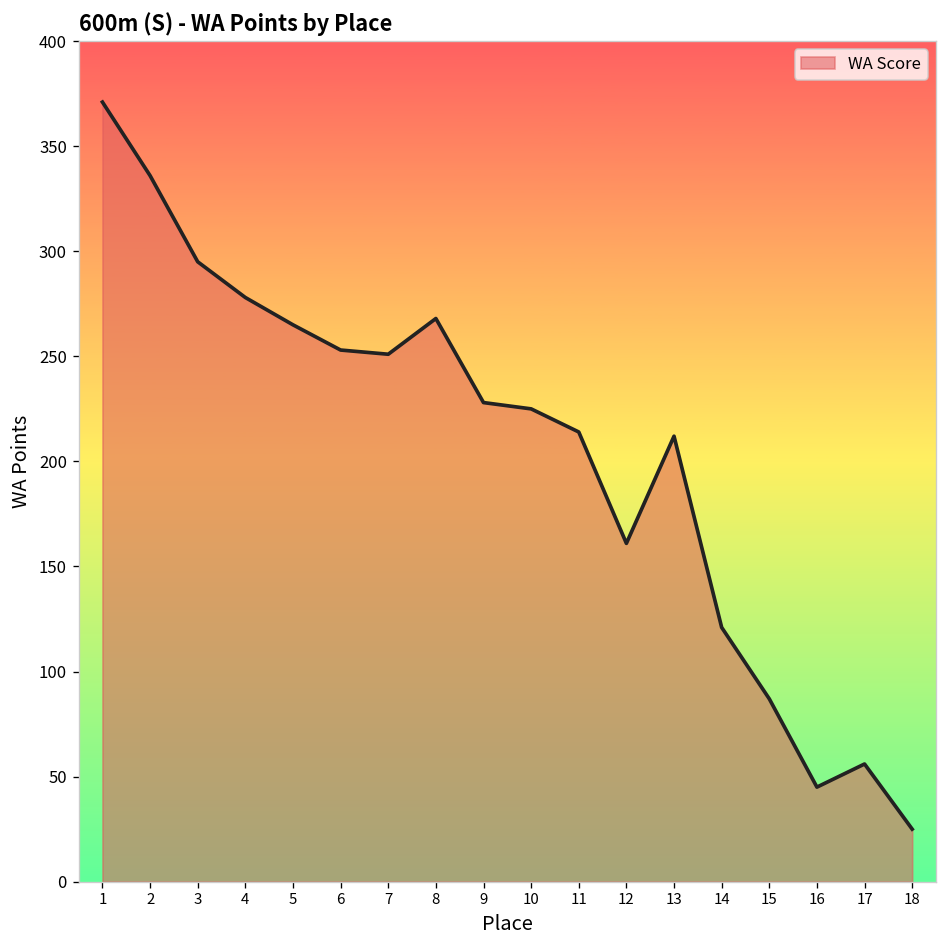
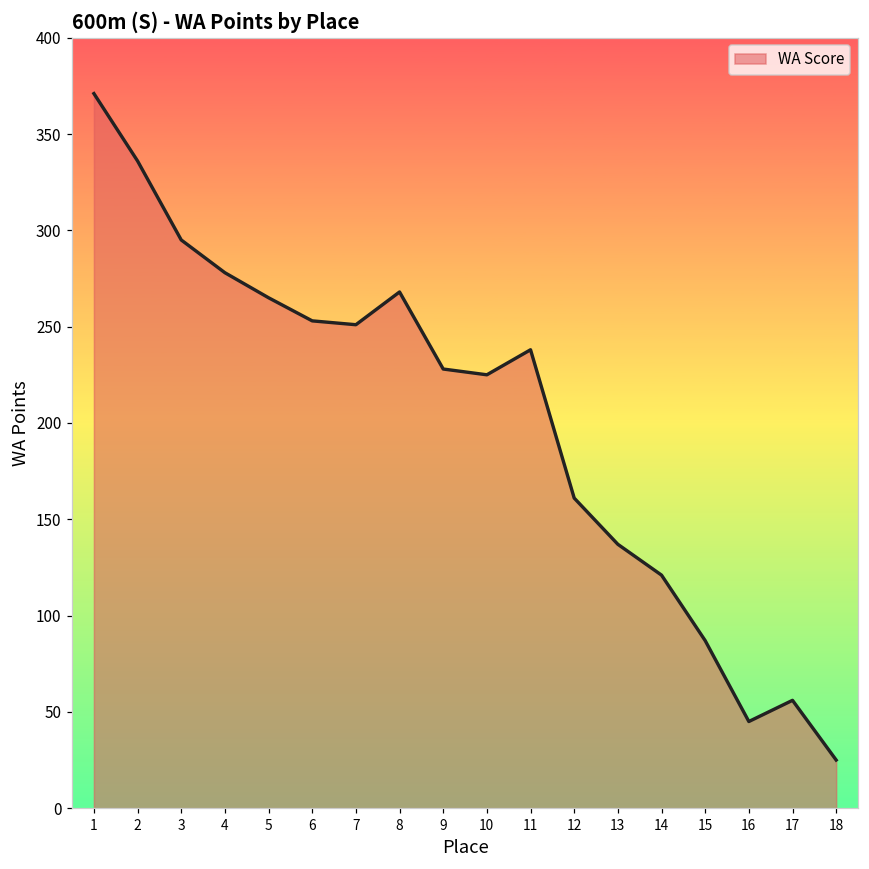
11: 214 -> 238
13: 212 -> 137
